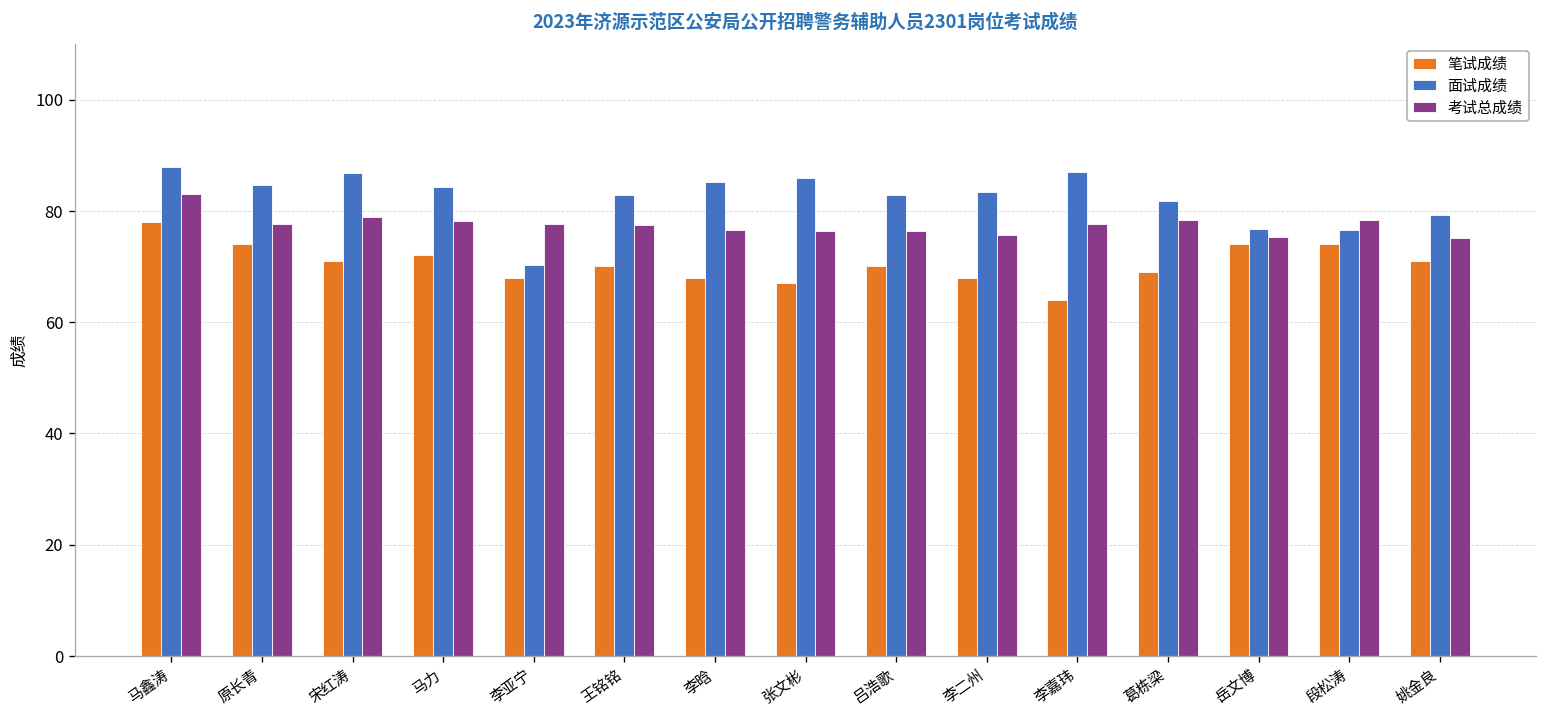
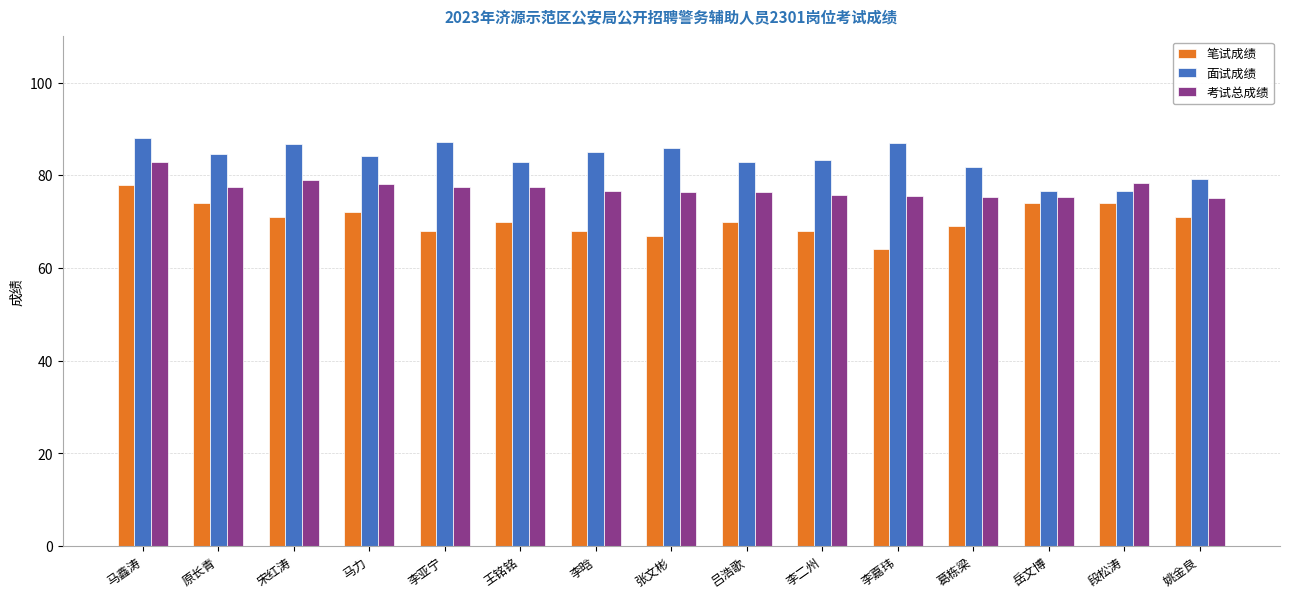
面试成绩, 李亚宁: 70 -> 87
考试总成绩, 李嘉玮: 78 -> 75
考试总成绩, 葛栋梁: 78 -> 75
